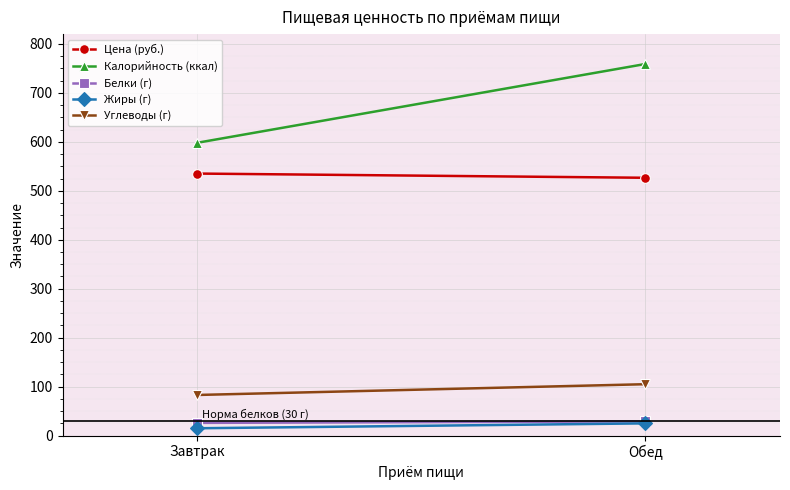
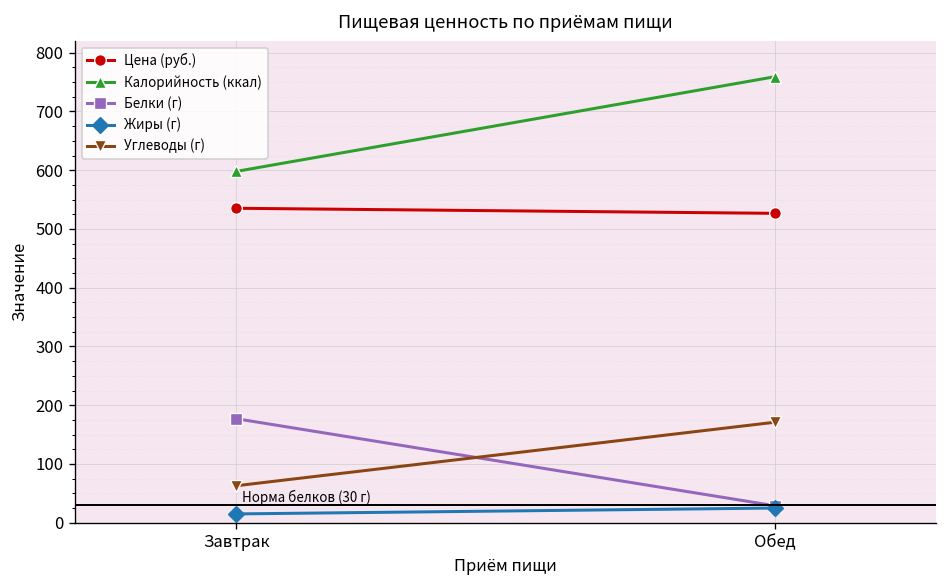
Белки (г), Завтрак: 30 -> 180
Углеводы (г), Завтрак: 80 -> 60
Углеводы (г), Обед: 110 -> 170
